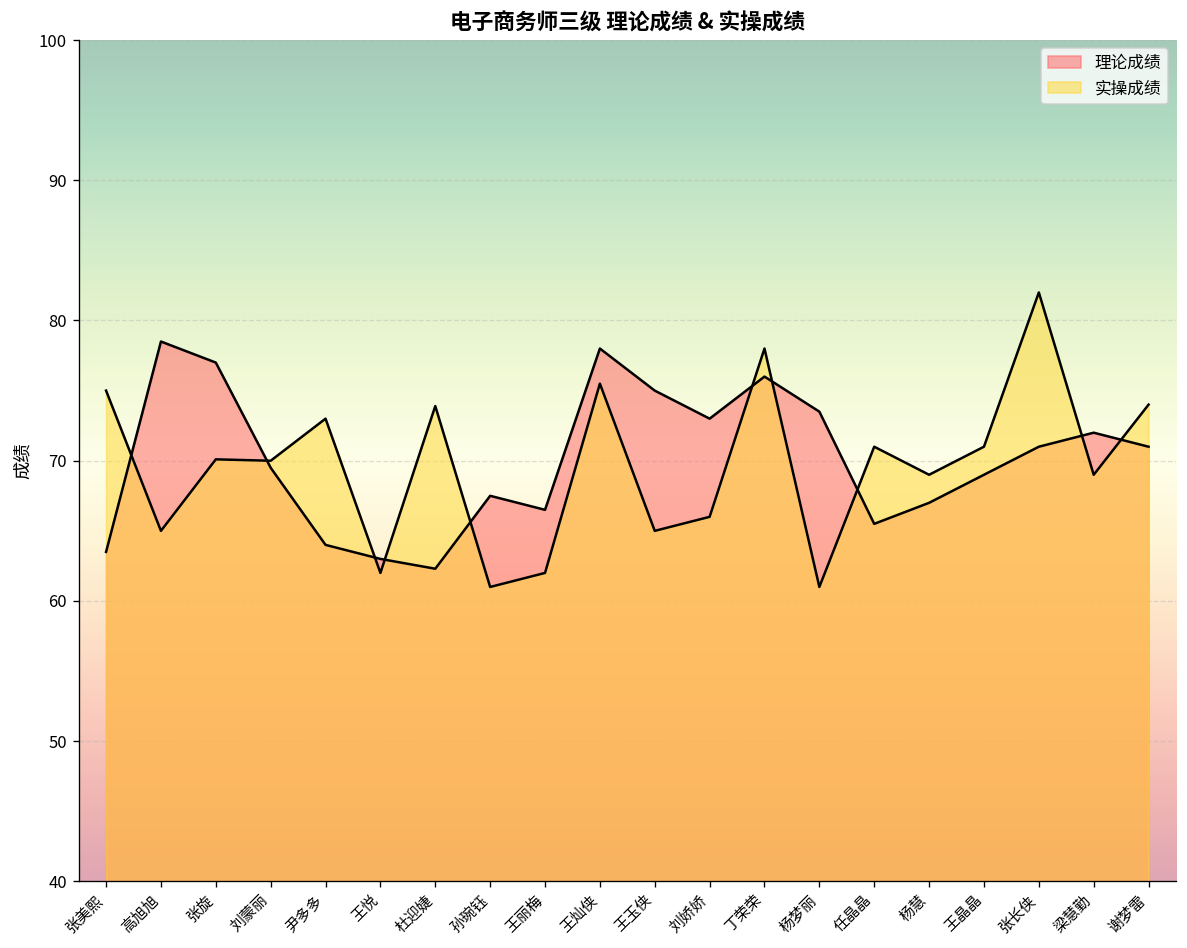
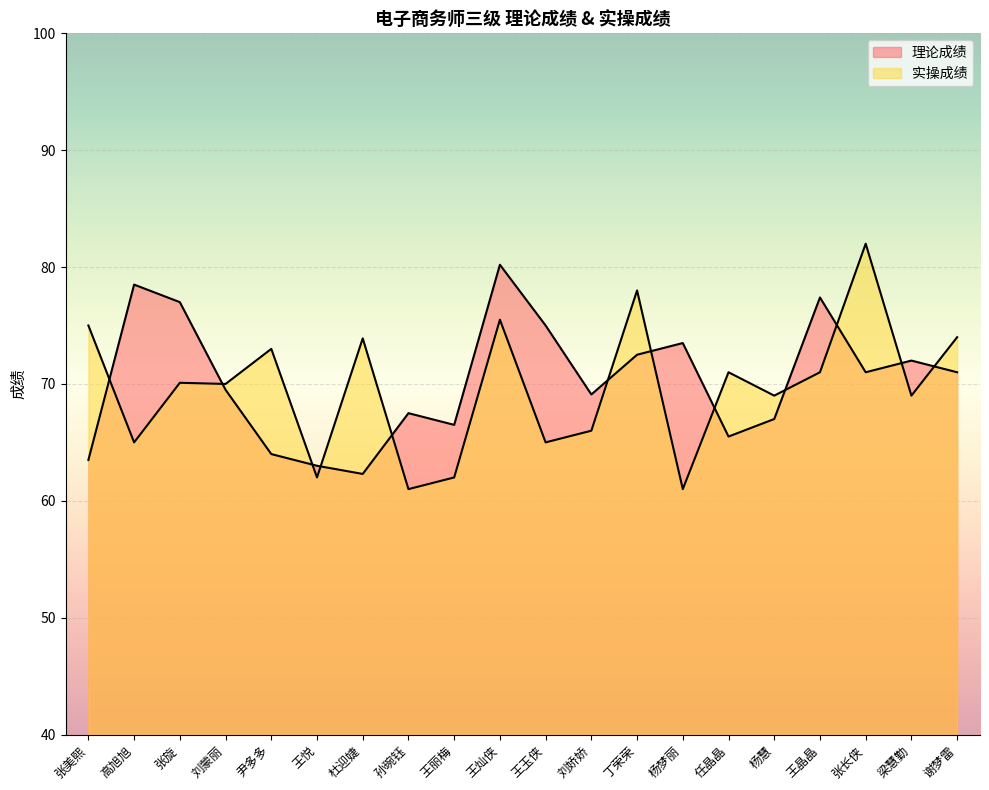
理论成绩, 王灿侠: 78.0 -> 80.2
理论成绩, 刘娇娇: 73.0 -> 69.1
理论成绩, 丁荣荣: 76.0 -> 72.5
理论成绩, 王晶晶: 69.0 -> 77.4
